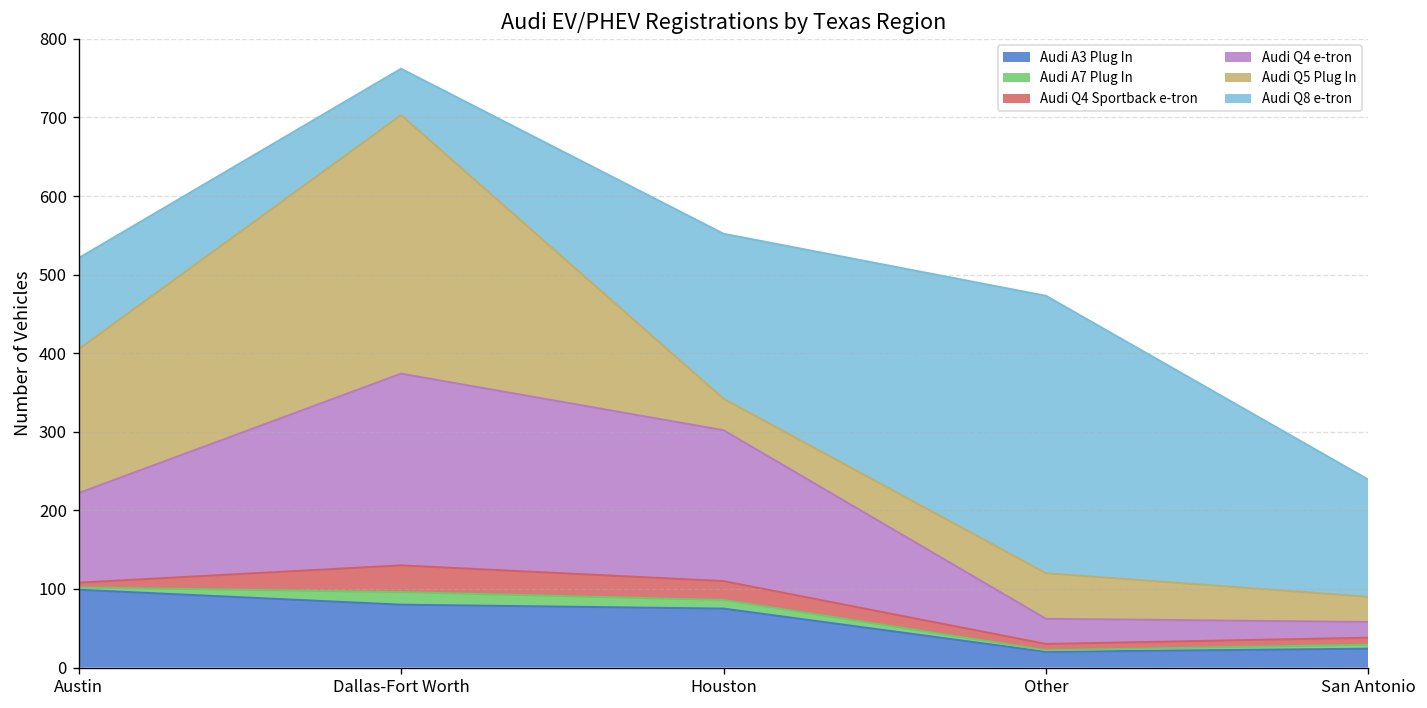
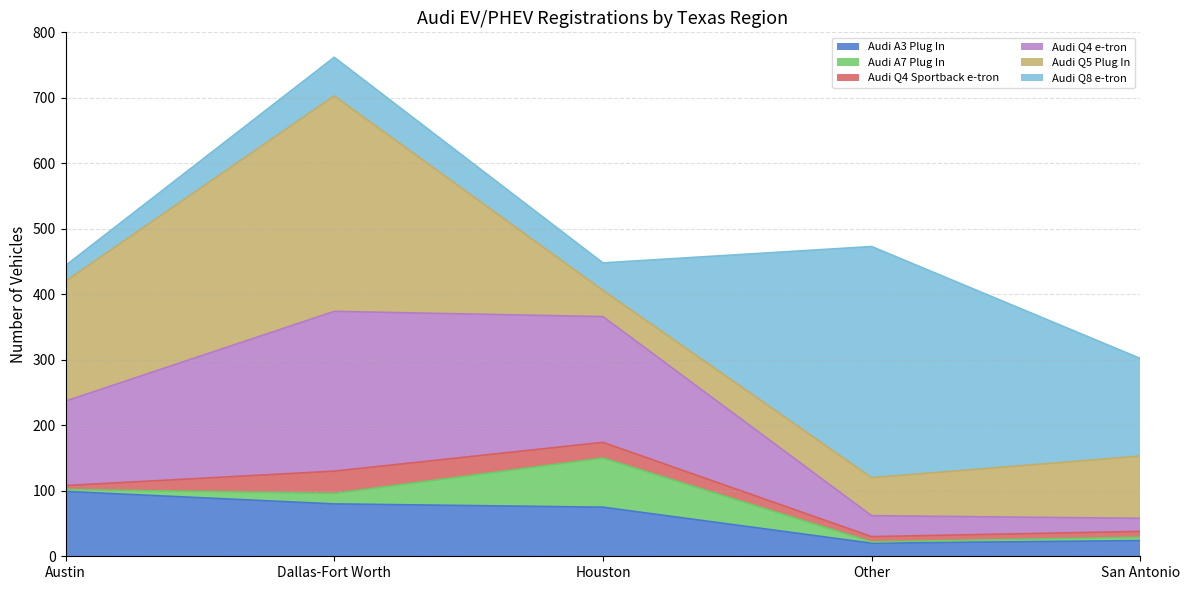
Audi Q4 e-tron, Austin: 110 -> 130
Audi Q8 e-tron, Austin: 120 -> 20
Audi A7 Plug In, Houston: 10 -> 80
Audi Q8 e-tron, Houston: 210 -> 40
Audi Q5 Plug In, San Antonio: 30 -> 100
